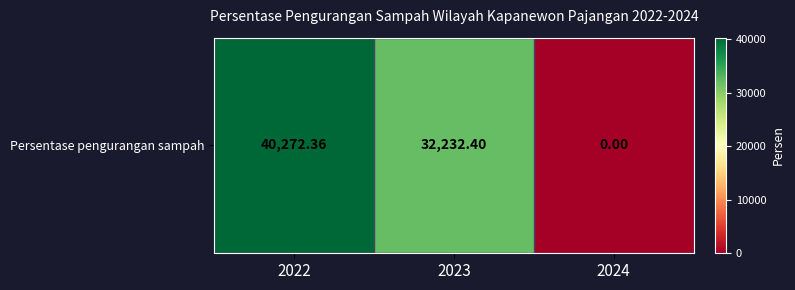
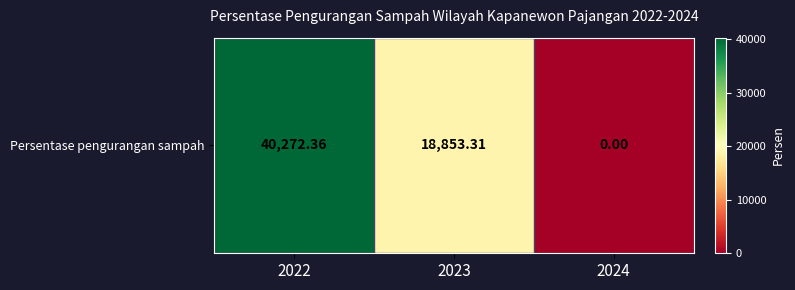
Persentase pengurangan sampah, 2023: 32,232.40 -> 18,853.31
